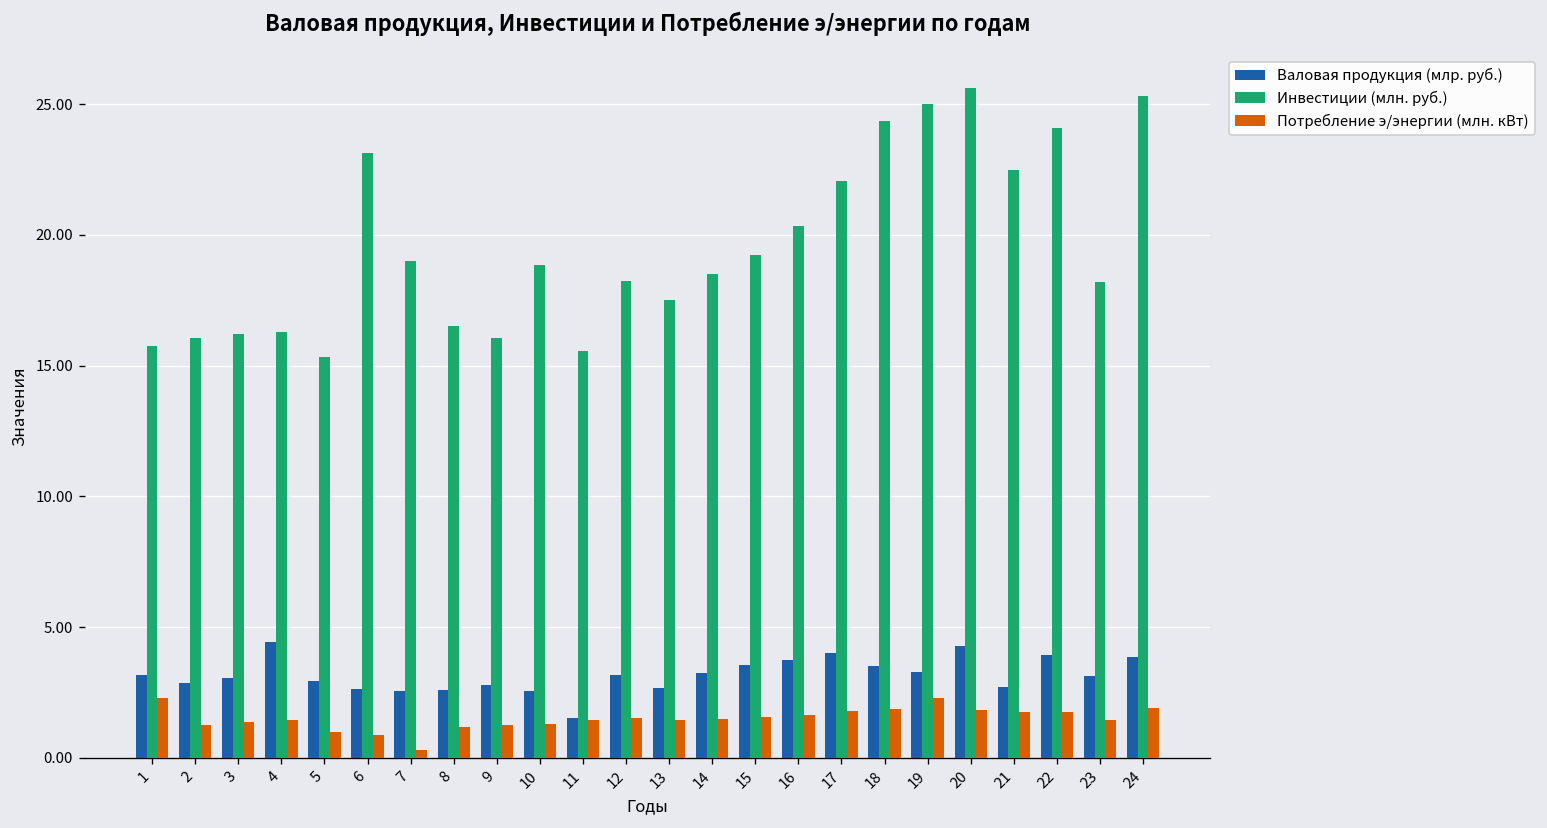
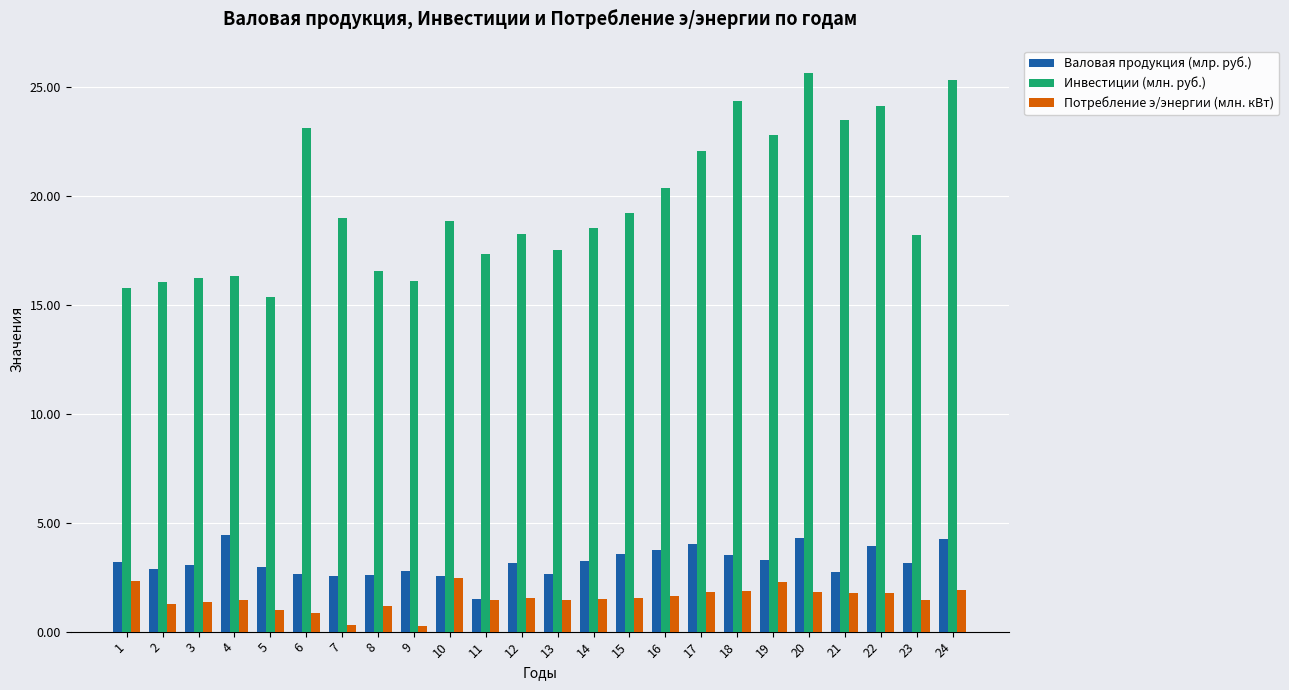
Потребление э/энергии (млн. кВт), 9: 1.3 -> 0.2
Потребление э/энергии (млн. кВт), 10: 1.3 -> 2.5
Инвестиции (млн. руб.), 11: 15.6 -> 17.3
Инвестиции (млн. руб.), 19: 25.0 -> 22.8
Инвестиции (млн. руб.), 21: 22.5 -> 23.5
Валовая продукция (млр. руб.), 24: 3.9 -> 4.3
